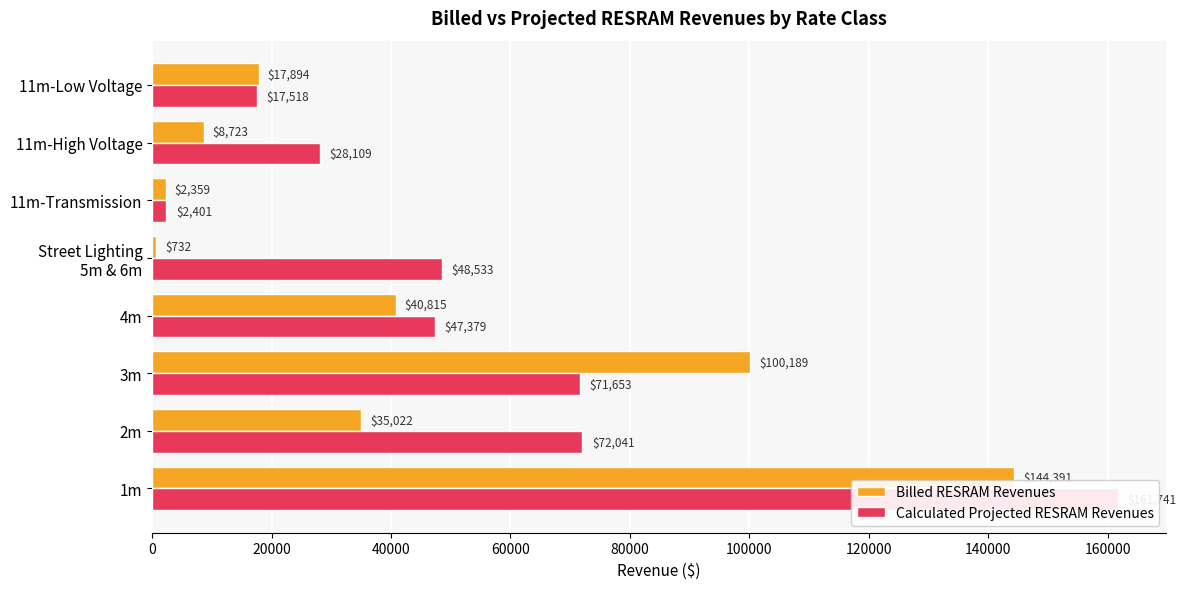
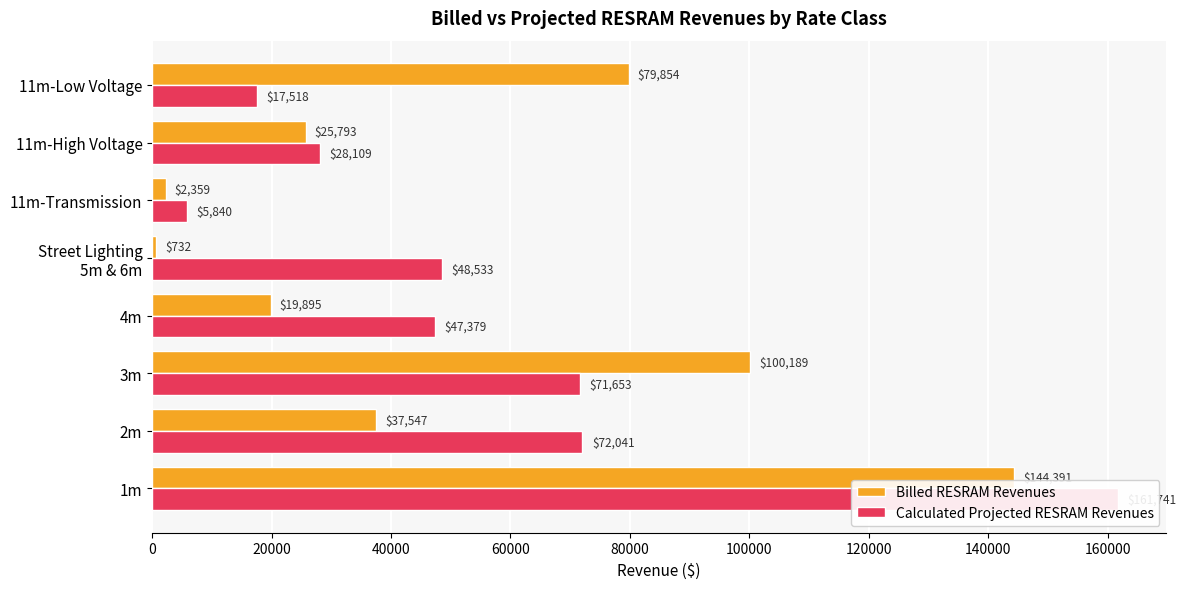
Billed RESRAM Revenues, 11m-Low Voltage: $17,894 -> $79,854
Billed RESRAM Revenues, 11m-High Voltage: $8,723 -> $25,793
Calculated Projected RESRAM Revenues, 11m-Transmission: $2,401 -> $5,840
Billed RESRAM Revenues, 4m: $40,815 -> $19,895
Billed RESRAM Revenues, 2m: $35,022 -> $37,547
